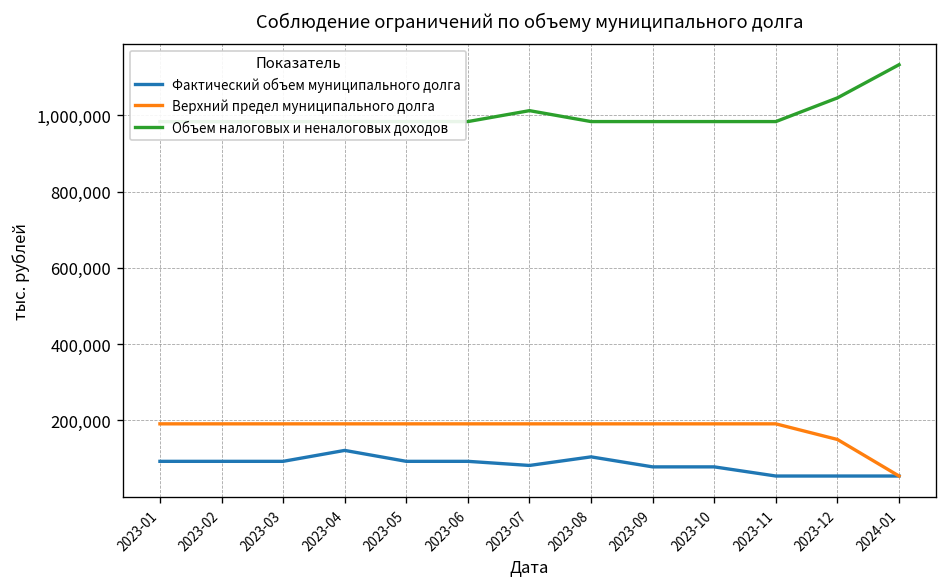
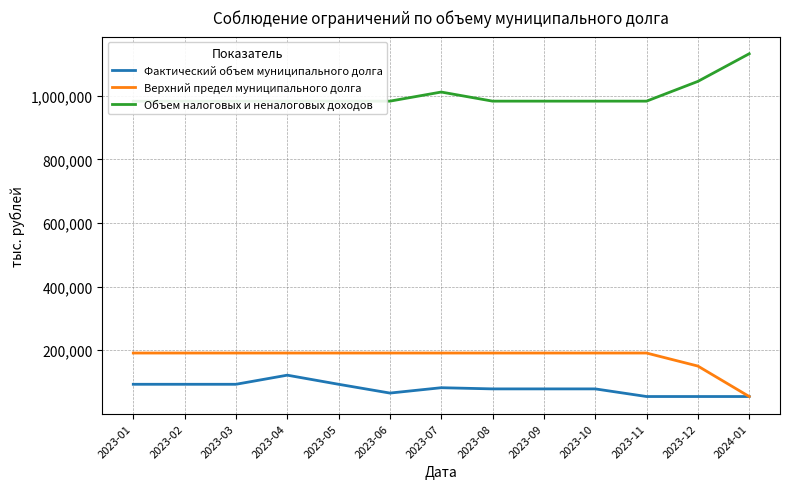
Фактический объем муниципального долга, 2023-06: 90,000 -> 60,000
Фактический объем муниципального долга, 2023-08: 100,000 -> 80,000
